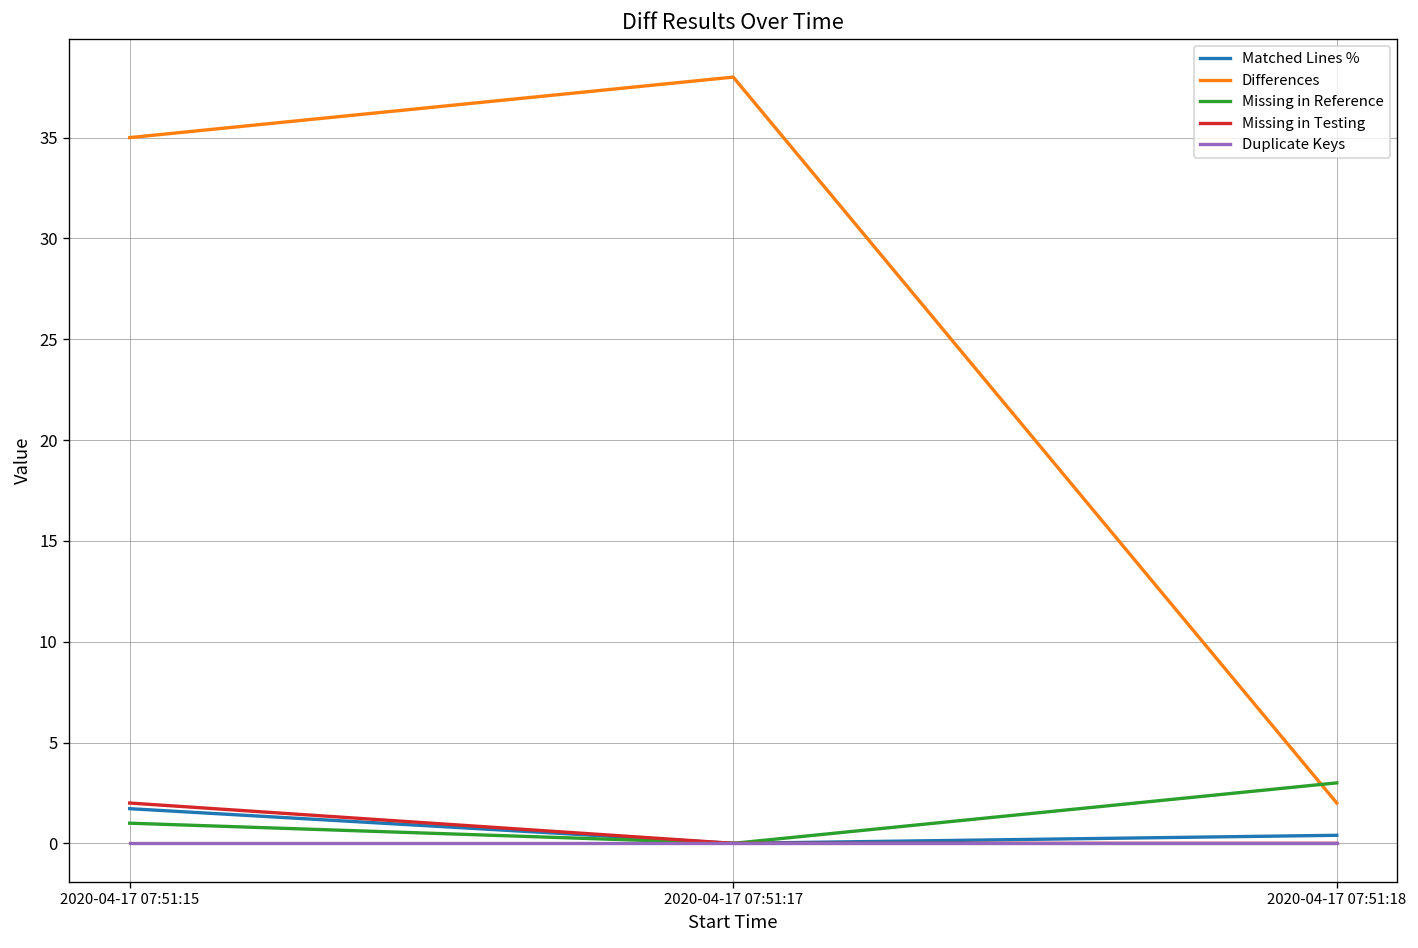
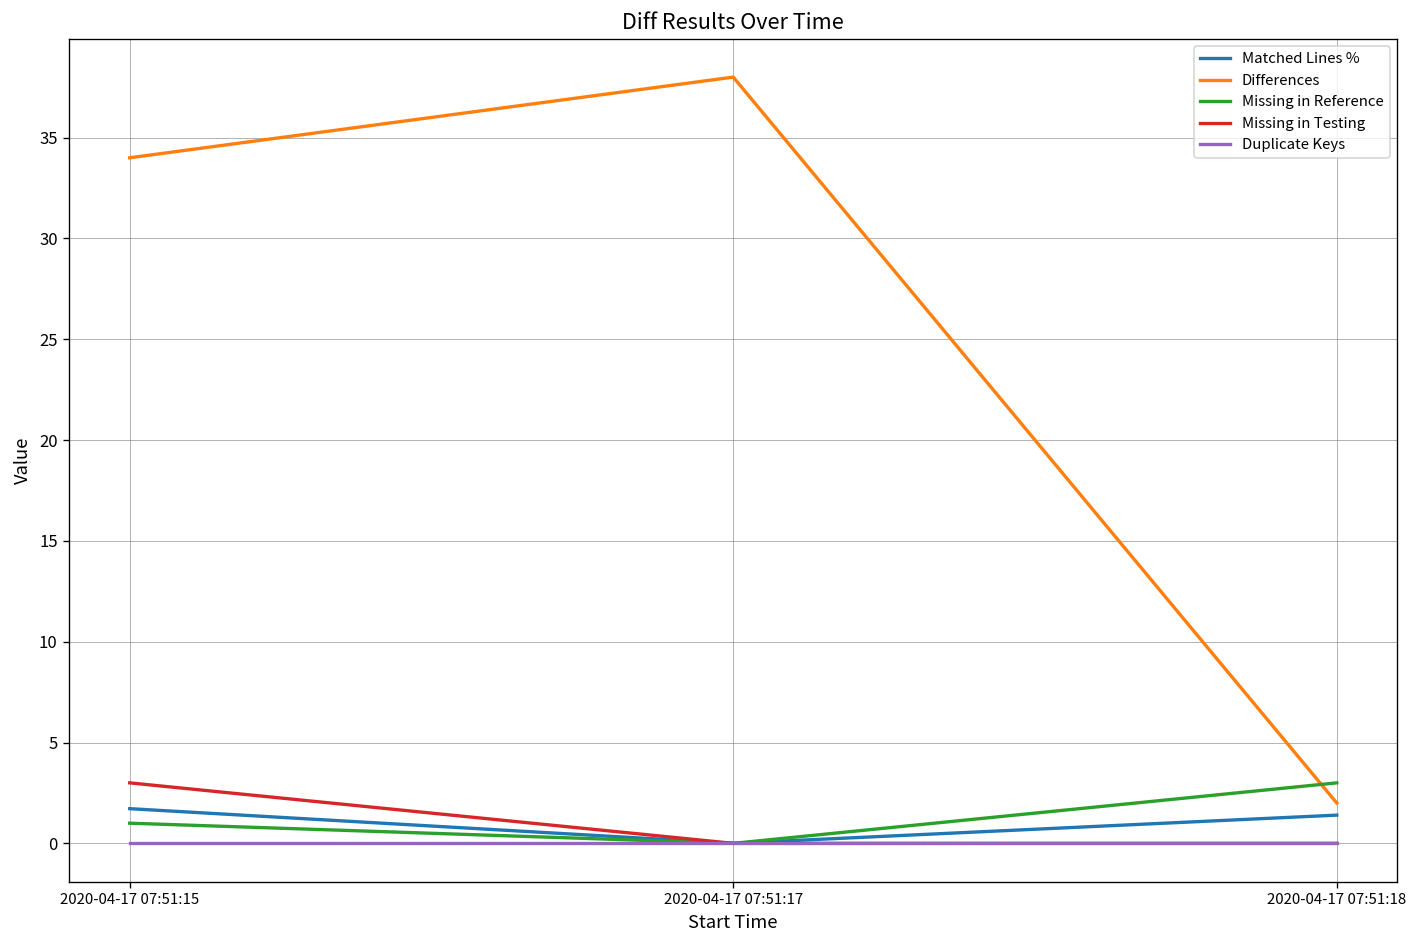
Differences, 2020-04-17 07:51:15: 35 -> 34
Missing in Testing, 2020-04-17 07:51:15: 2 -> 3
Matched Lines %, 2020-04-17 07:51:18: 0.4 -> 1.4
